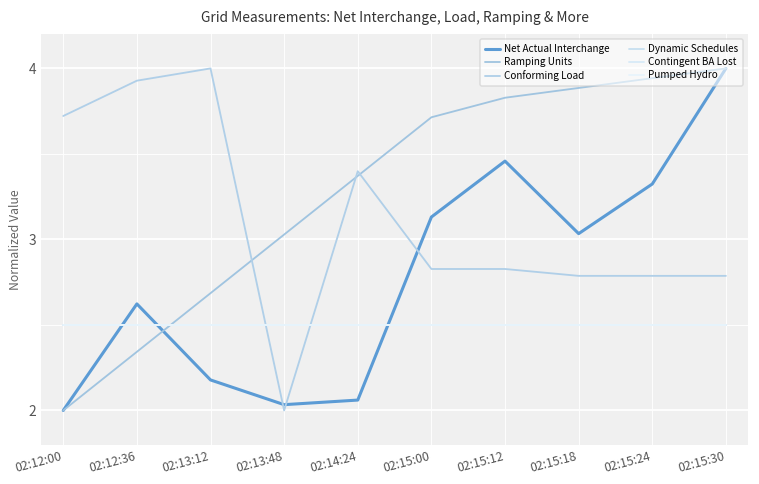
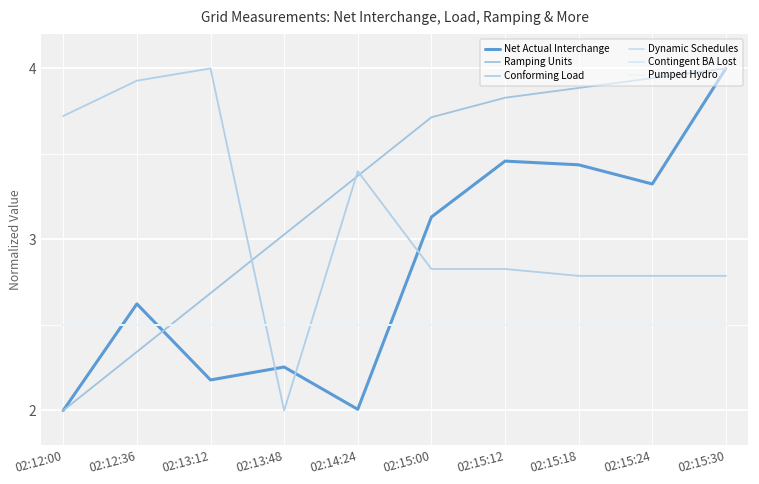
Net Actual Interchange, 02:13:48: 2.03 -> 2.25
Net Actual Interchange, 02:14:24: 2.06 -> 2.01
Net Actual Interchange, 02:15:18: 3.03 -> 3.44
